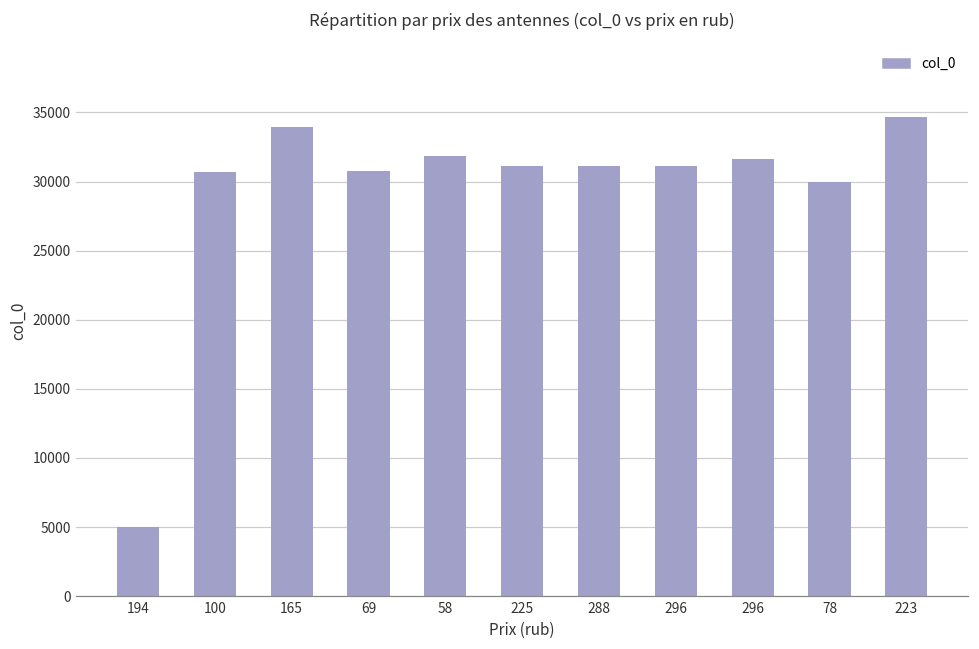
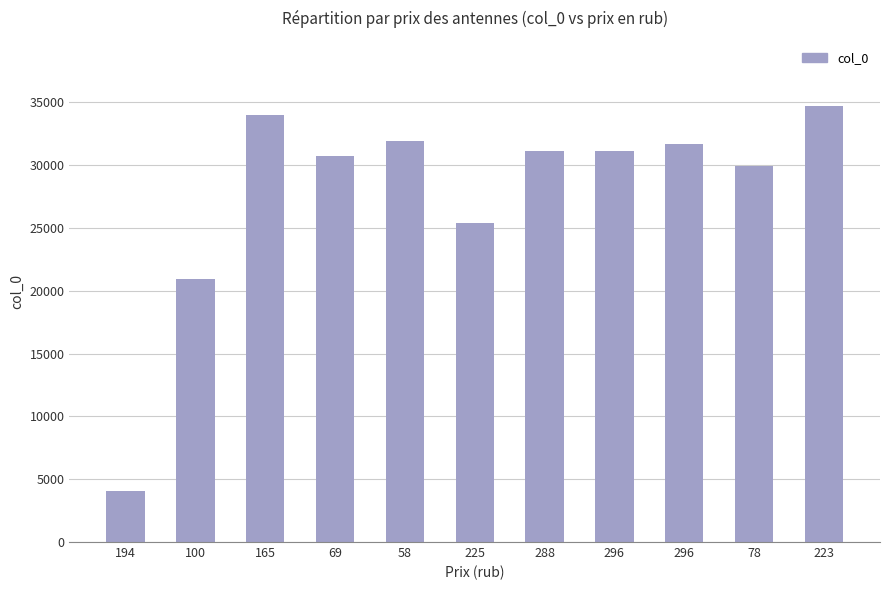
194: 5000 -> 4000
100: 30700 -> 20900
225: 31100 -> 25400
